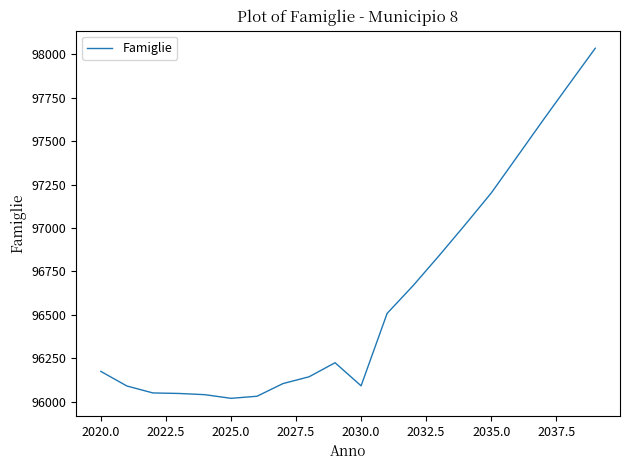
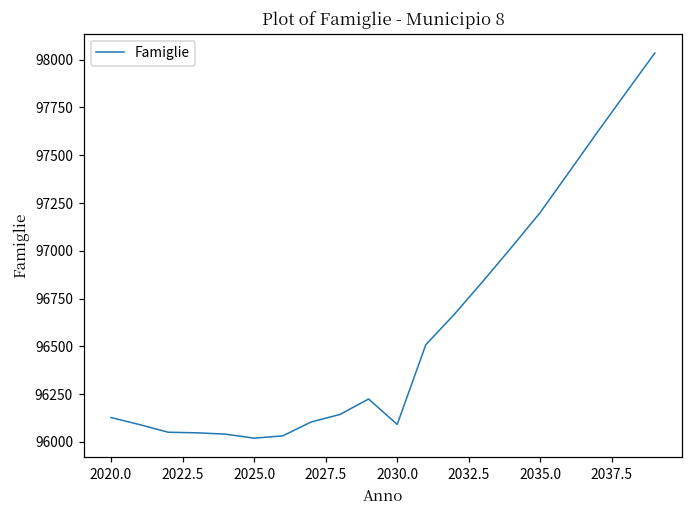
2020.0: 96170 -> 96130
